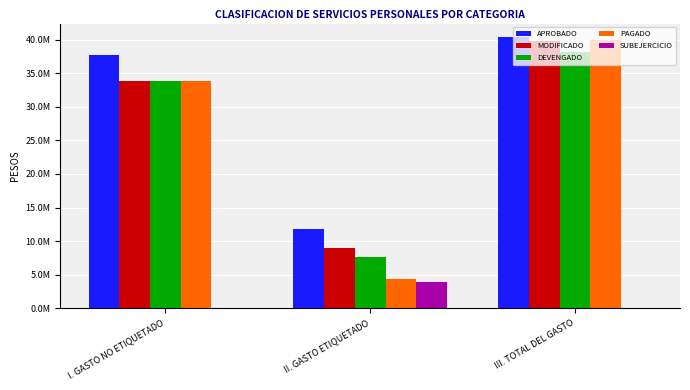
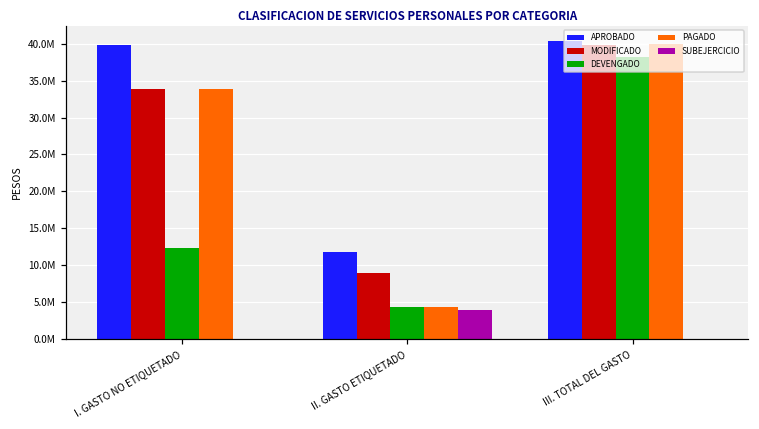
APROBADO, I. GASTO NO ETIQUETADO: 38000000 -> 40000000
DEVENGADO, I. GASTO NO ETIQUETADO: 34000000 -> 12000000
DEVENGADO, II. GASTO ETIQUETADO: 8000000 -> 4000000
